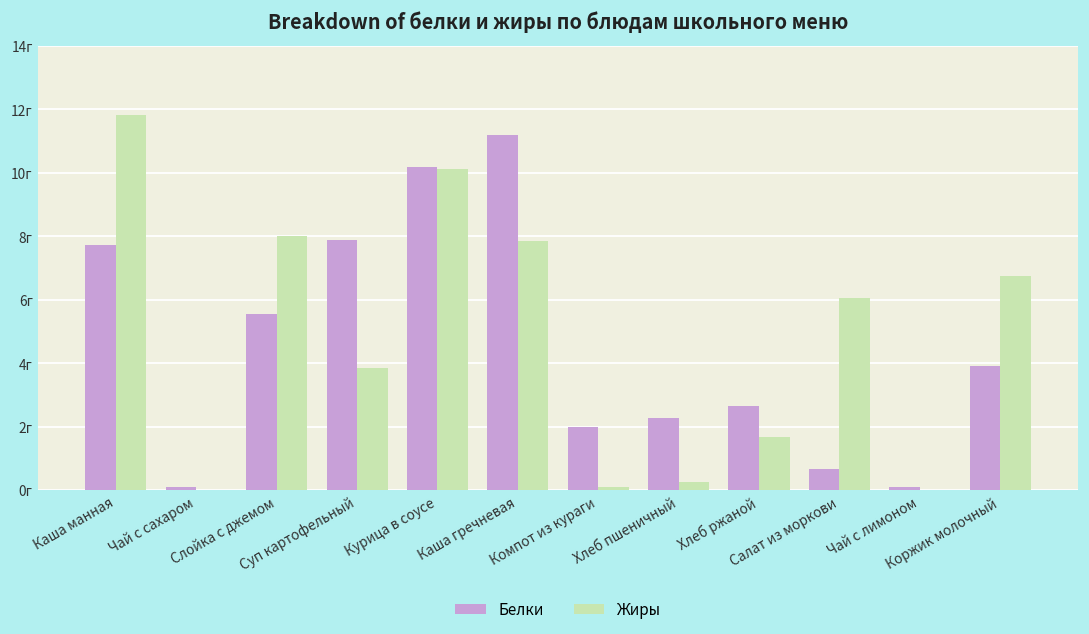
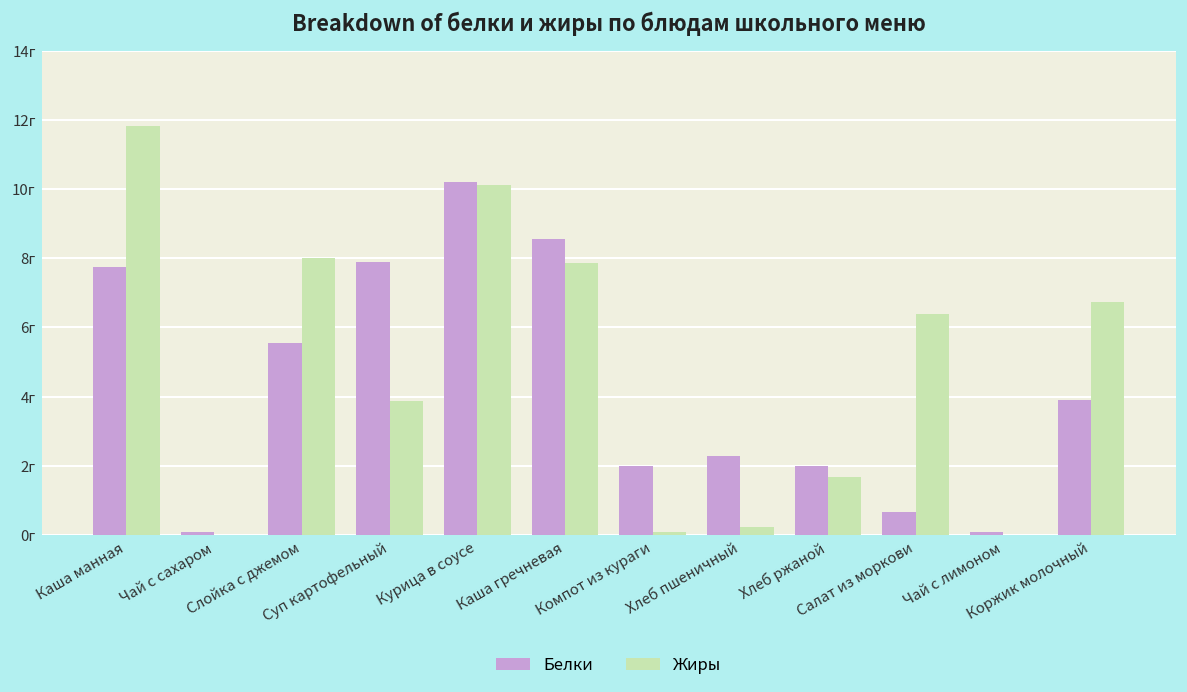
Белки, Каша гречневая: 11.2г -> 8.6г
Белки, Хлеб ржаной: 2.6г -> 2.0г
Жиры, Салат из моркови: 6.1г -> 6.4г
